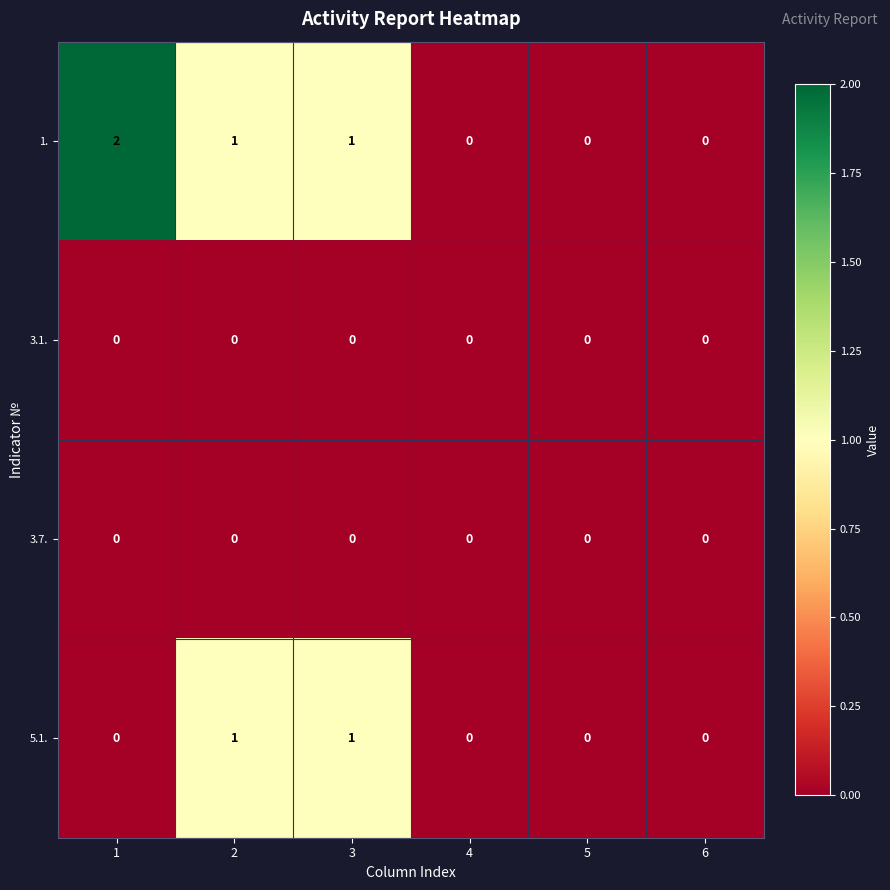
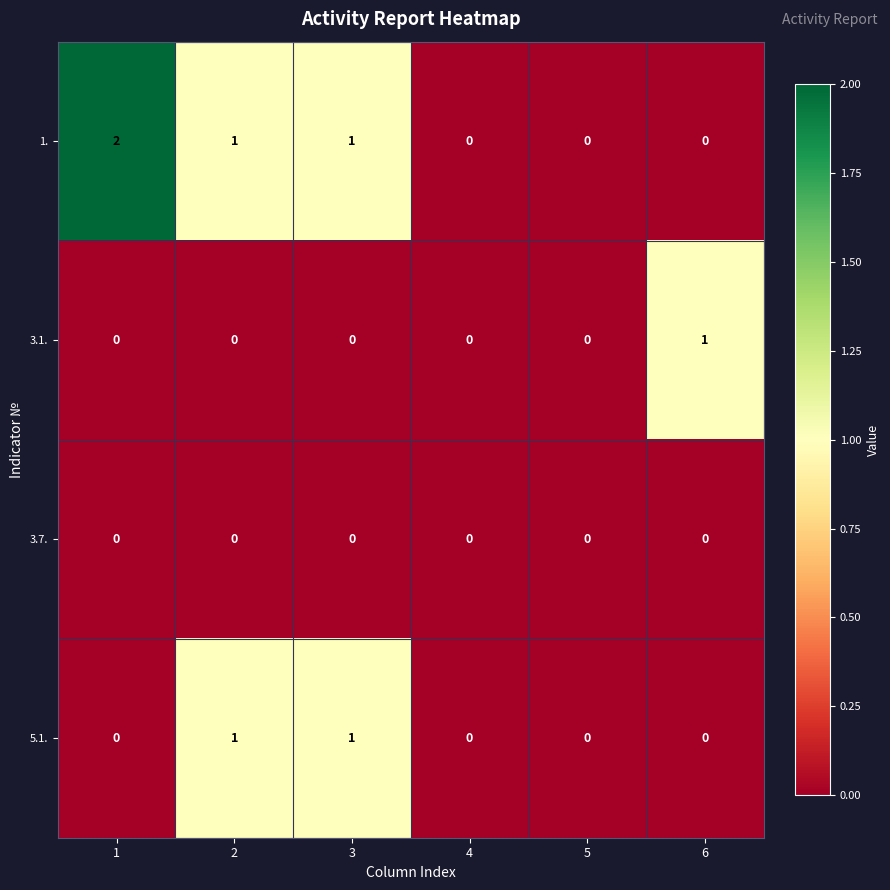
3.1., 6: 0 -> 1
